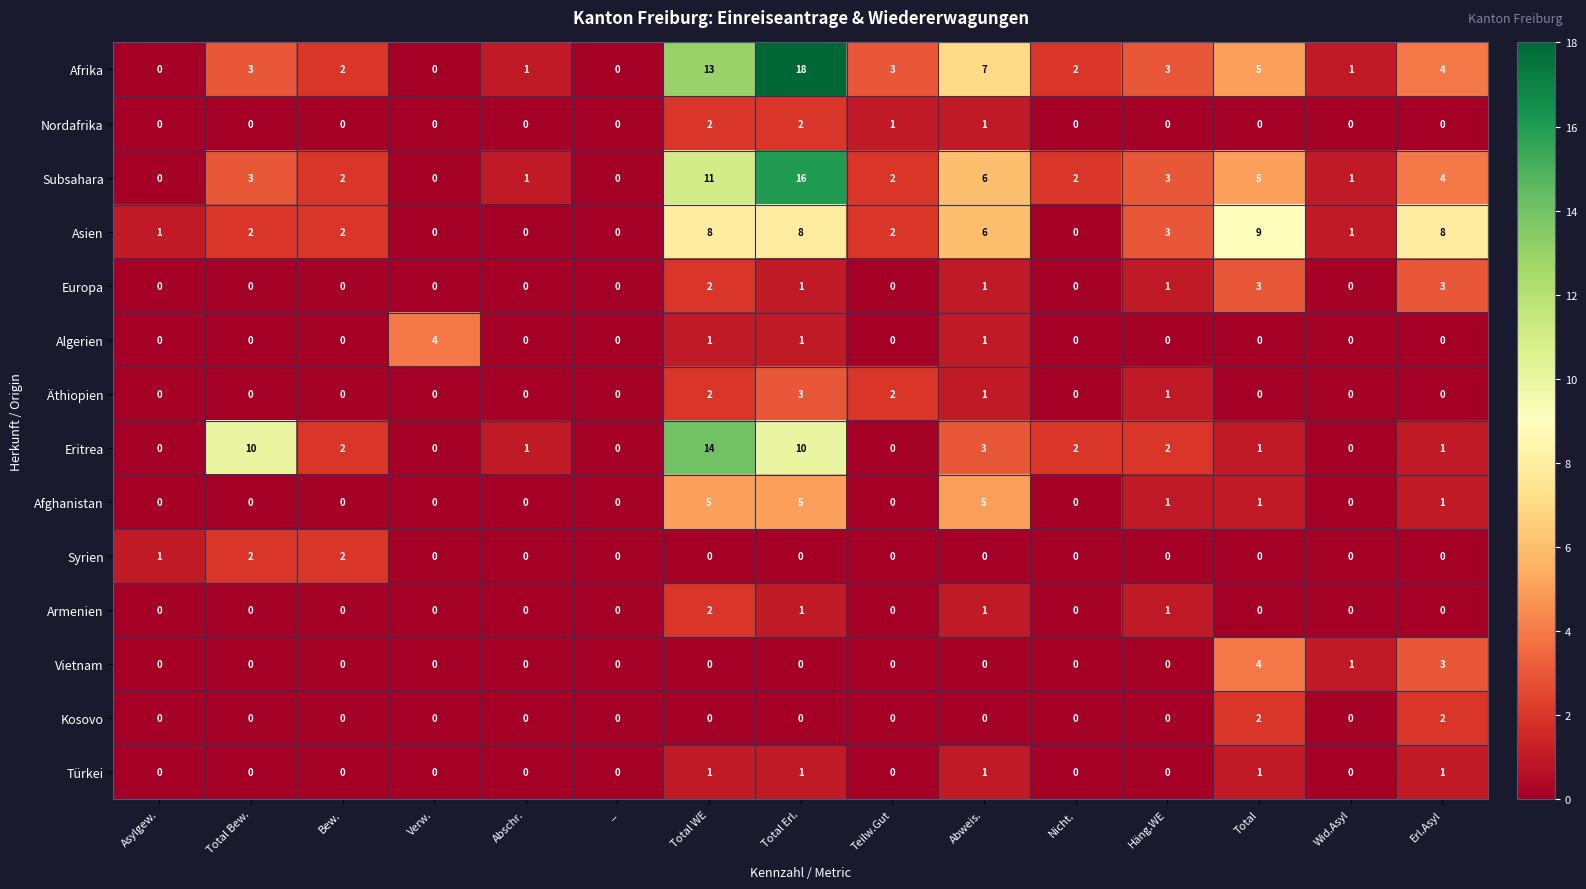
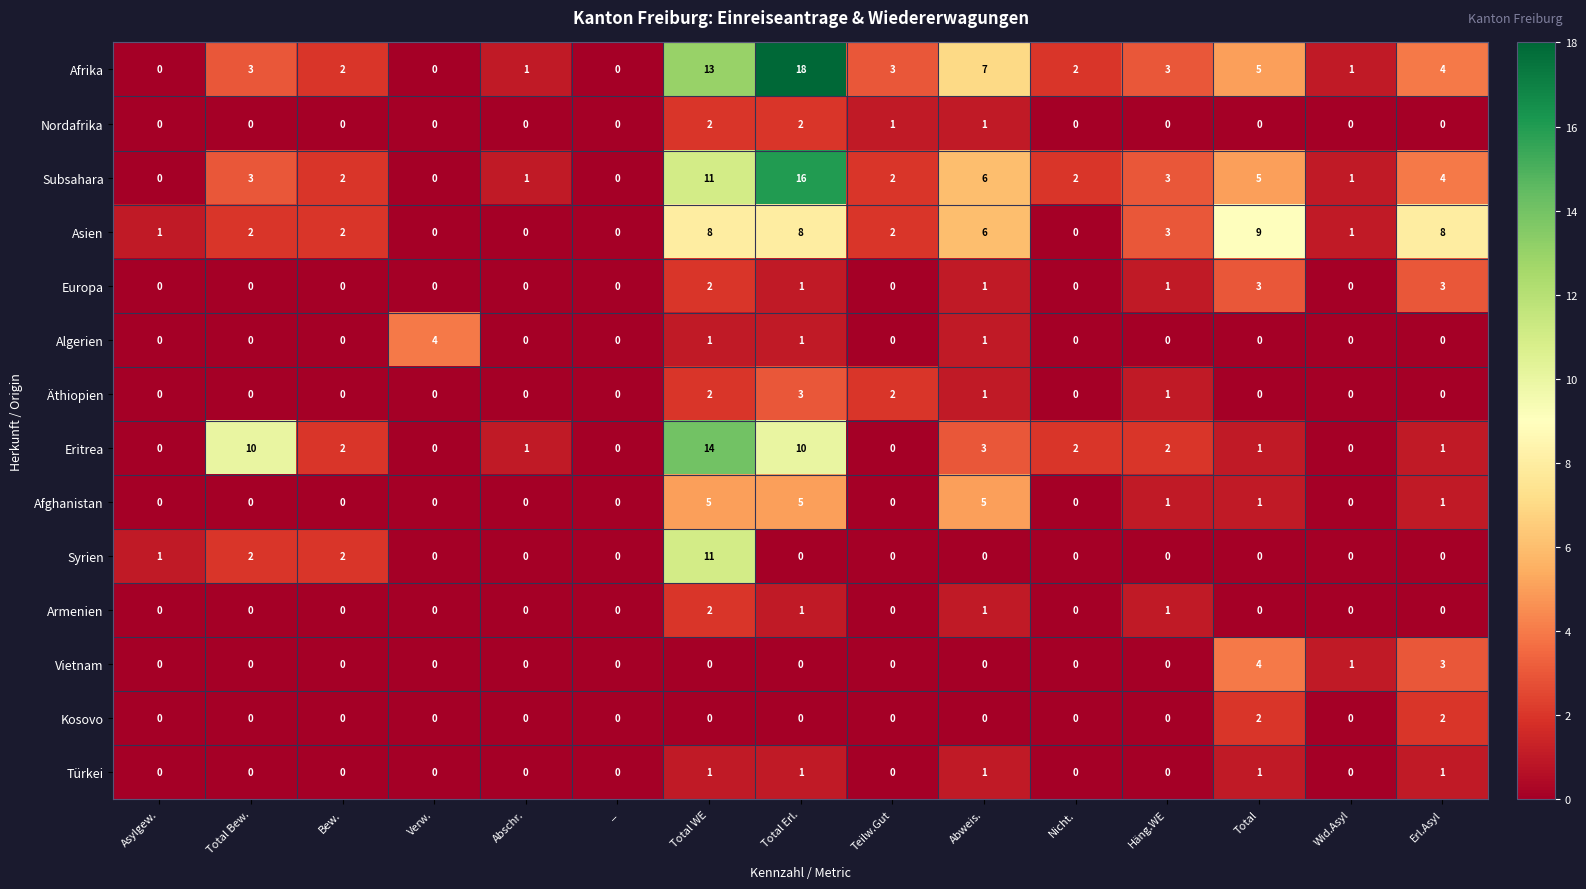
Syrien, Total WE: 0 -> 11
